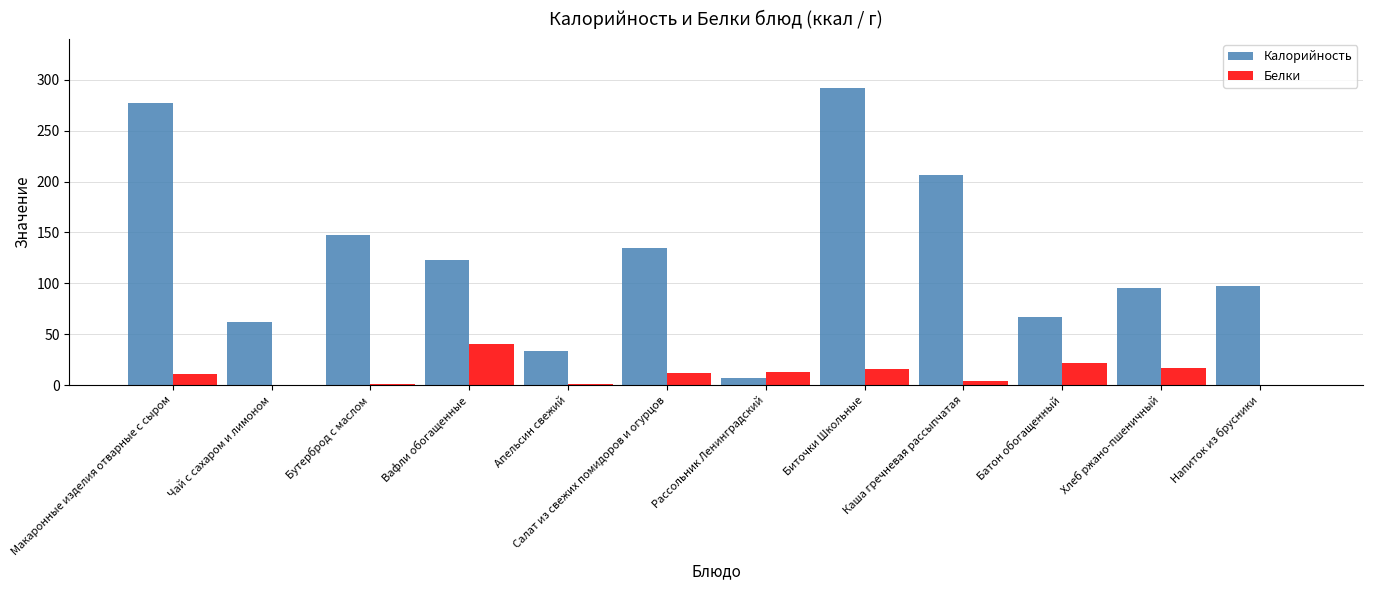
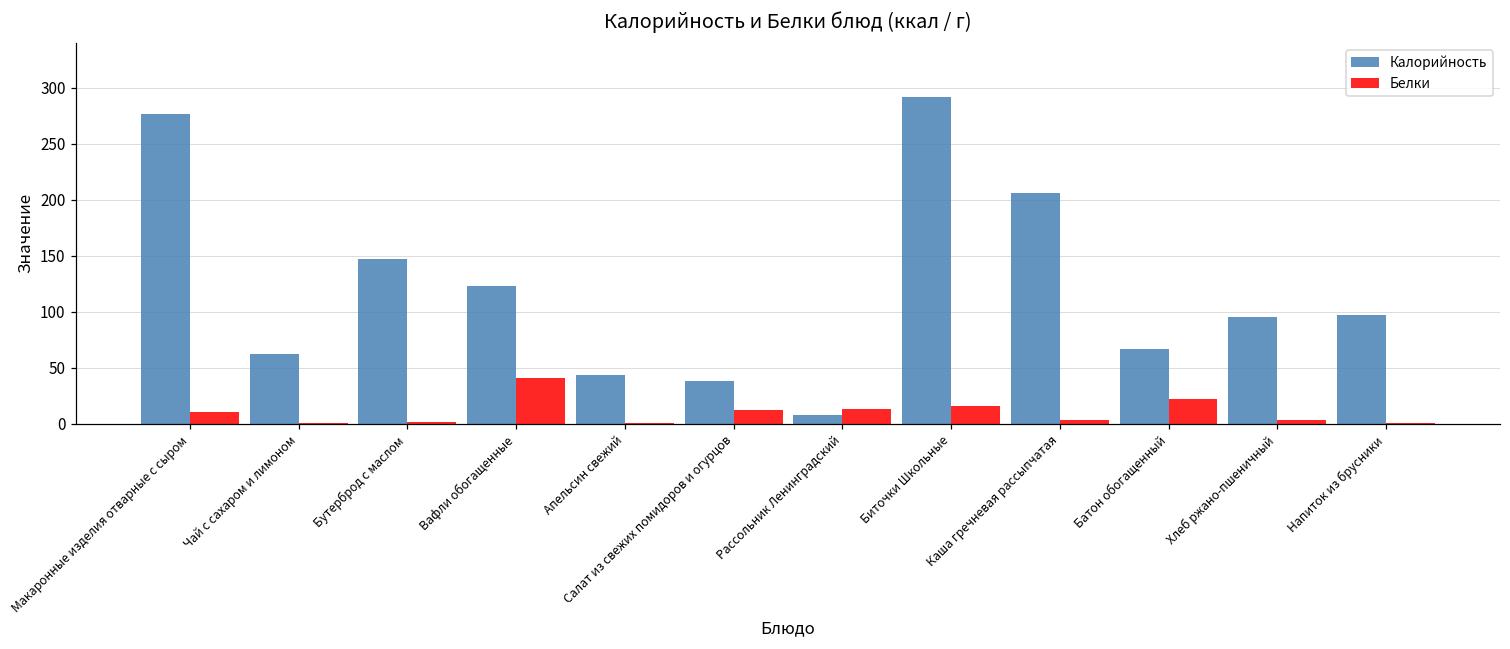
Калорийность, Апельсин свежий: 33 -> 43
Калорийность, Салат из свежих помидоров и огурцов: 135 -> 38
Белки, Хлеб ржано-пшеничный: 16 -> 3
